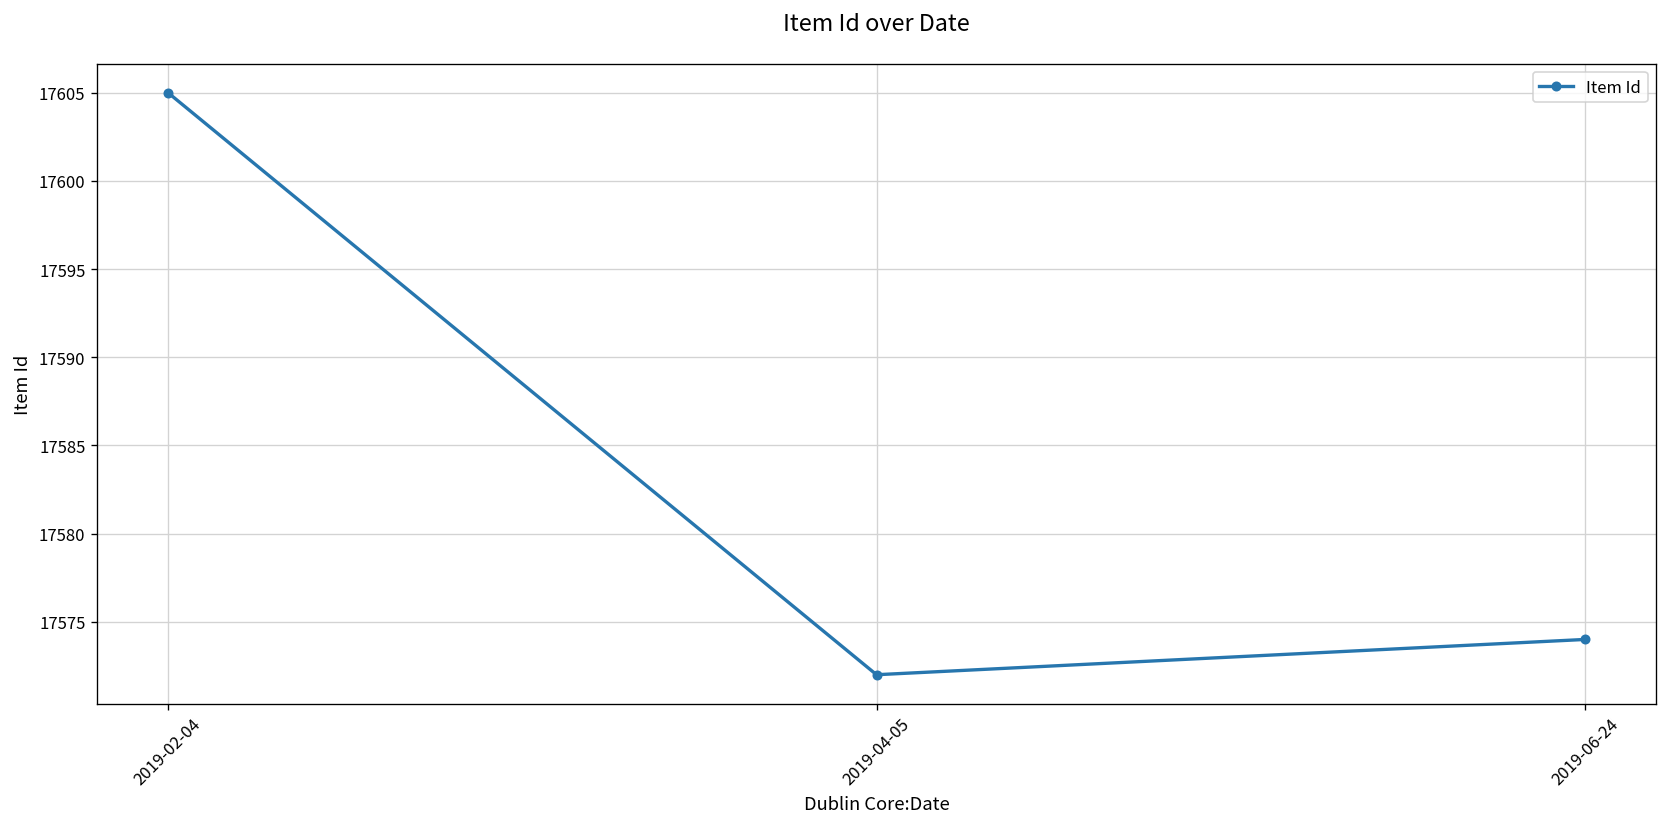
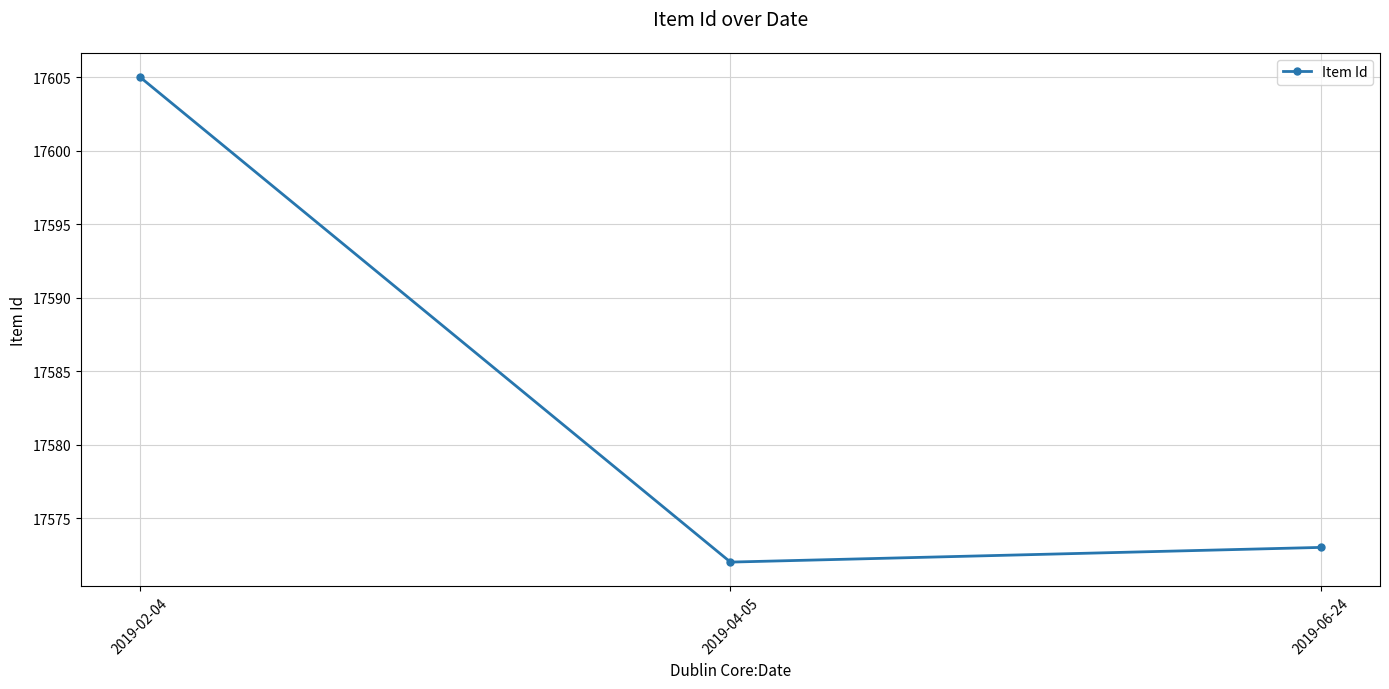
2019-06-24: 17574 -> 17573
